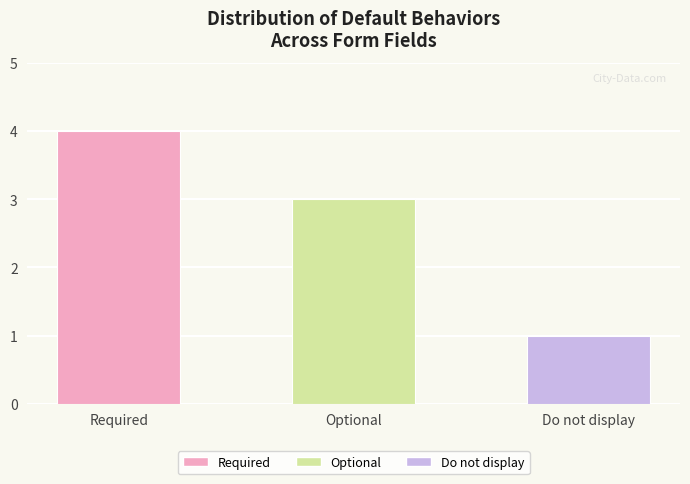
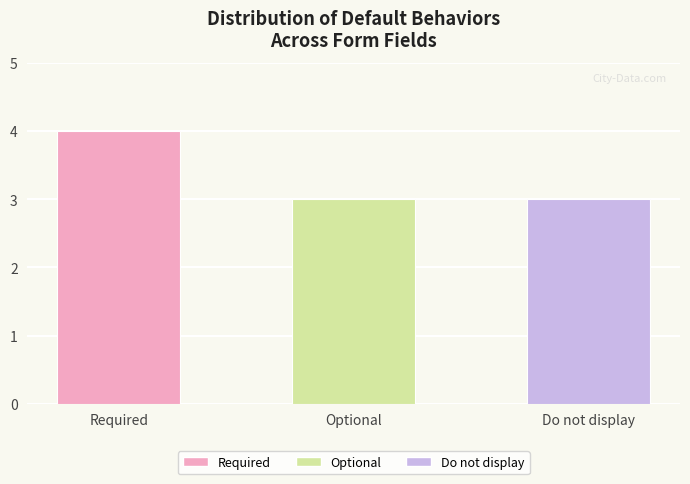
Do not display: 1 -> 3
